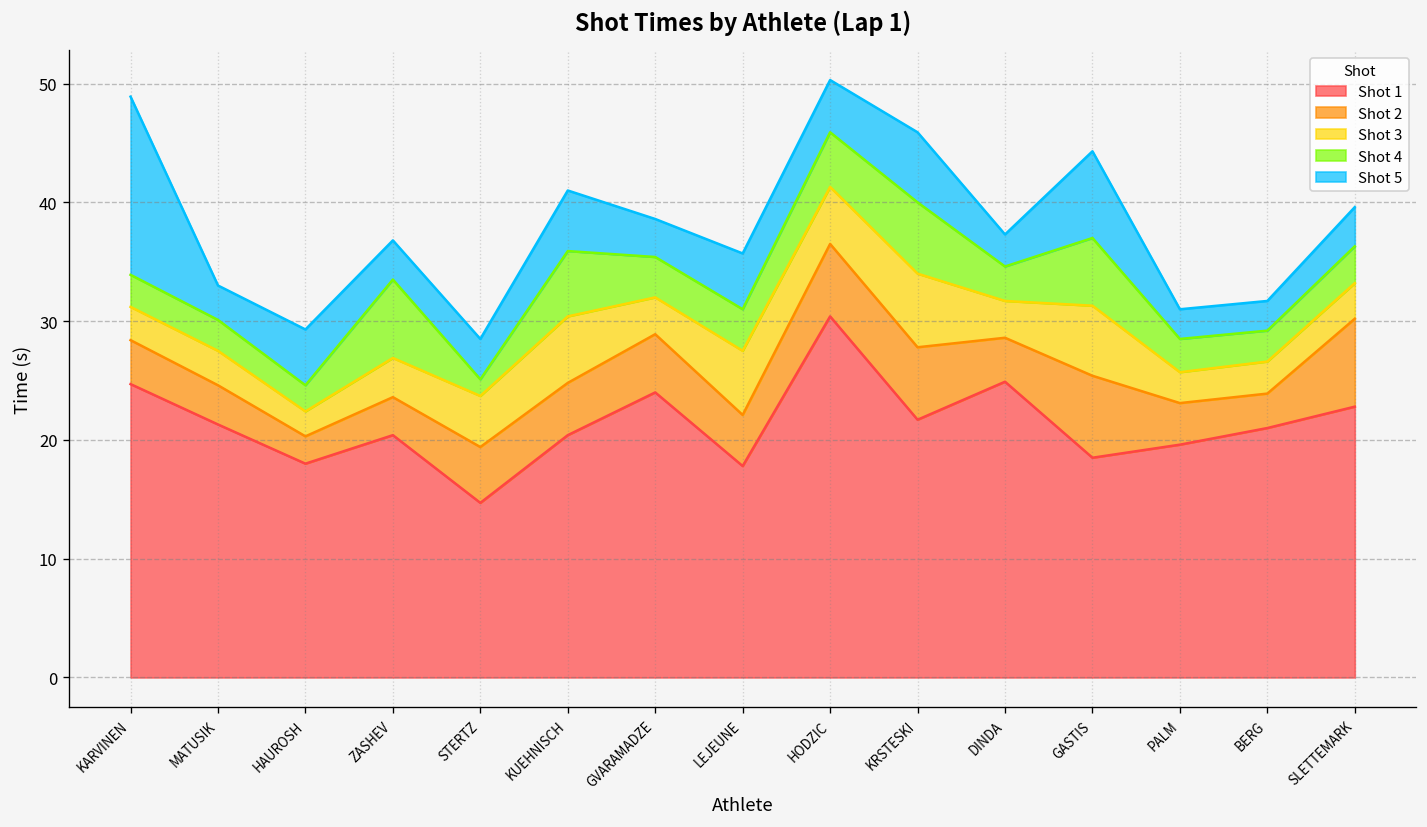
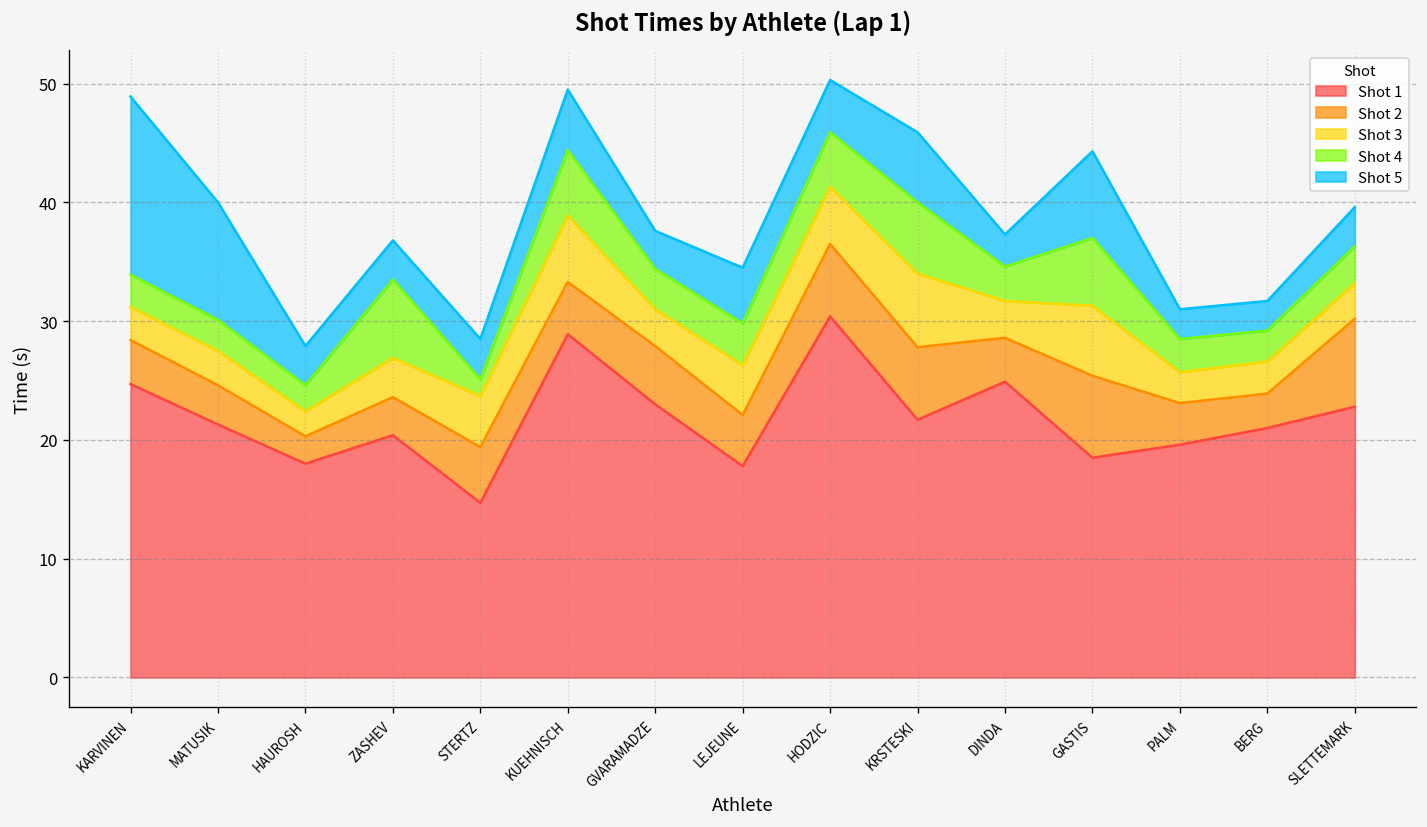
Shot 5, MATUSIK: 3 -> 10
Shot 5, HAUROSH: 5 -> 3
Shot 1, KUEHNISCH: 20 -> 29
Shot 1, GVARAMADZE: 24 -> 23
Shot 3, LEJEUNE: 5 -> 4
